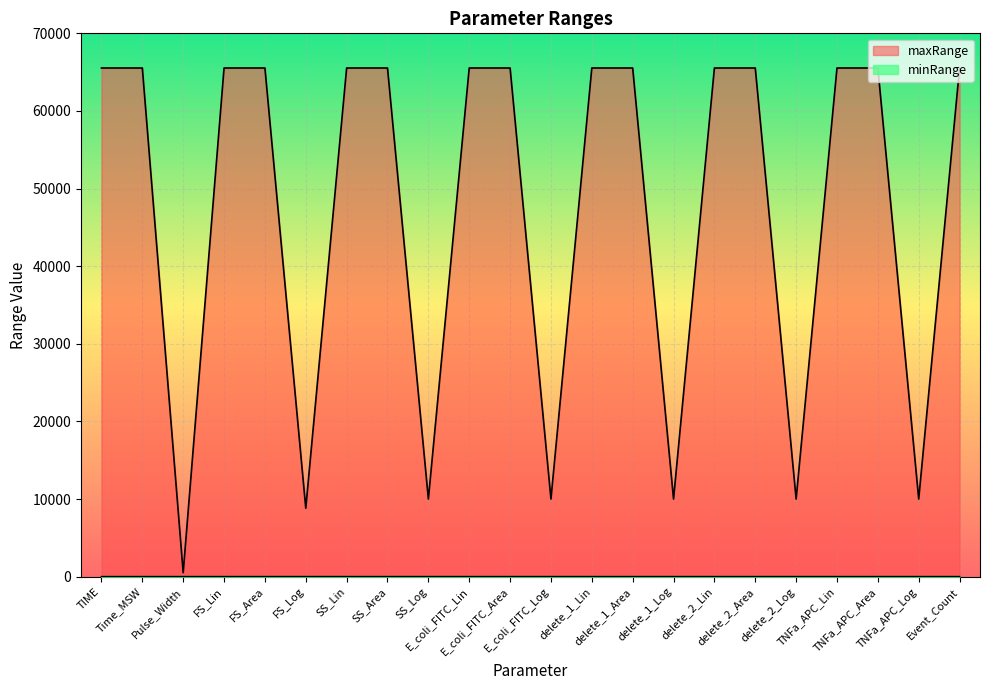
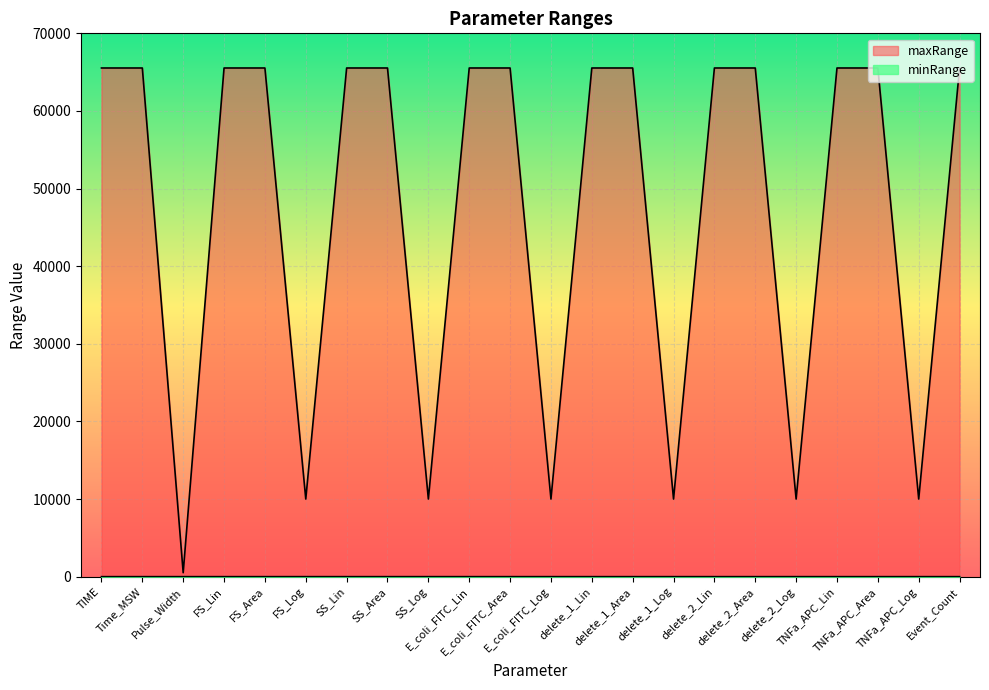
maxRange, FS_Log: 9000 -> 10000
